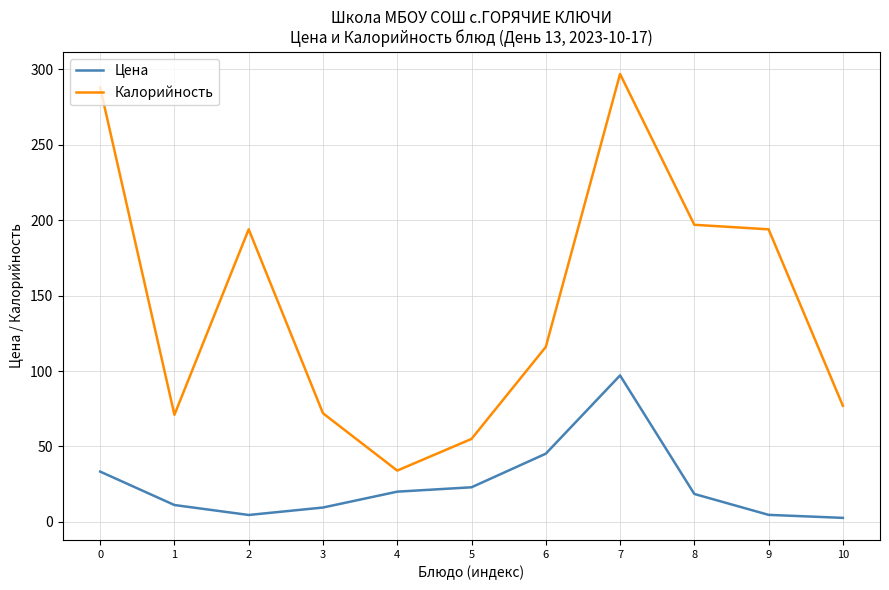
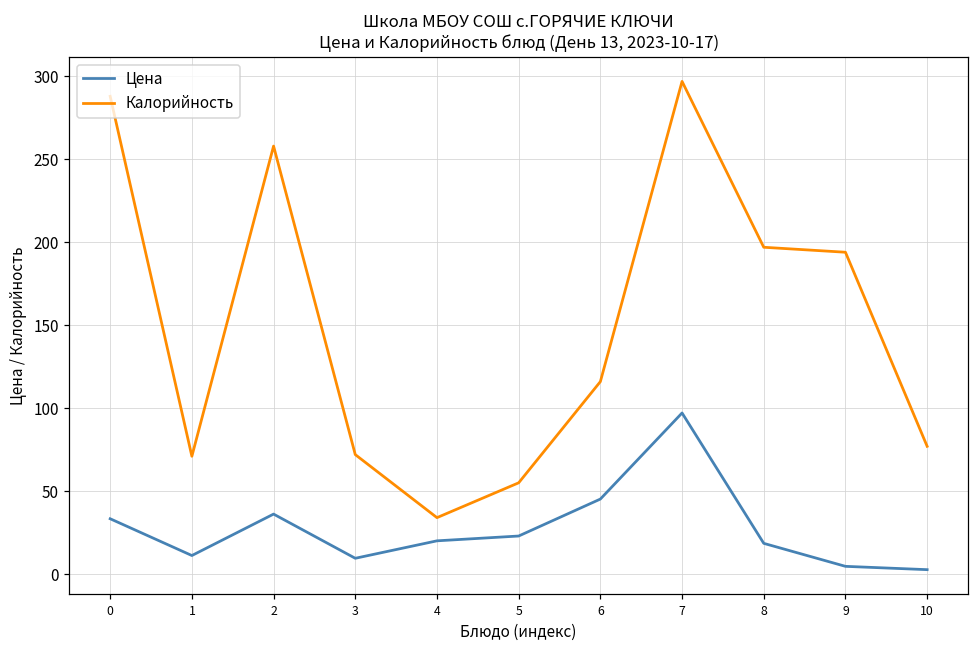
Цена, 2: 5 -> 36
Калорийность, 2: 194 -> 258
